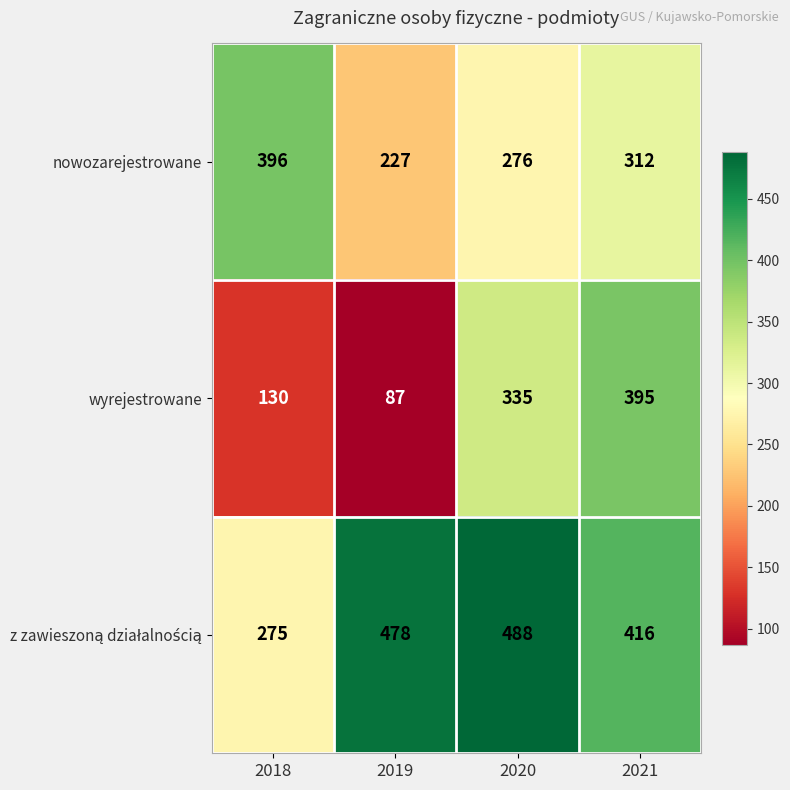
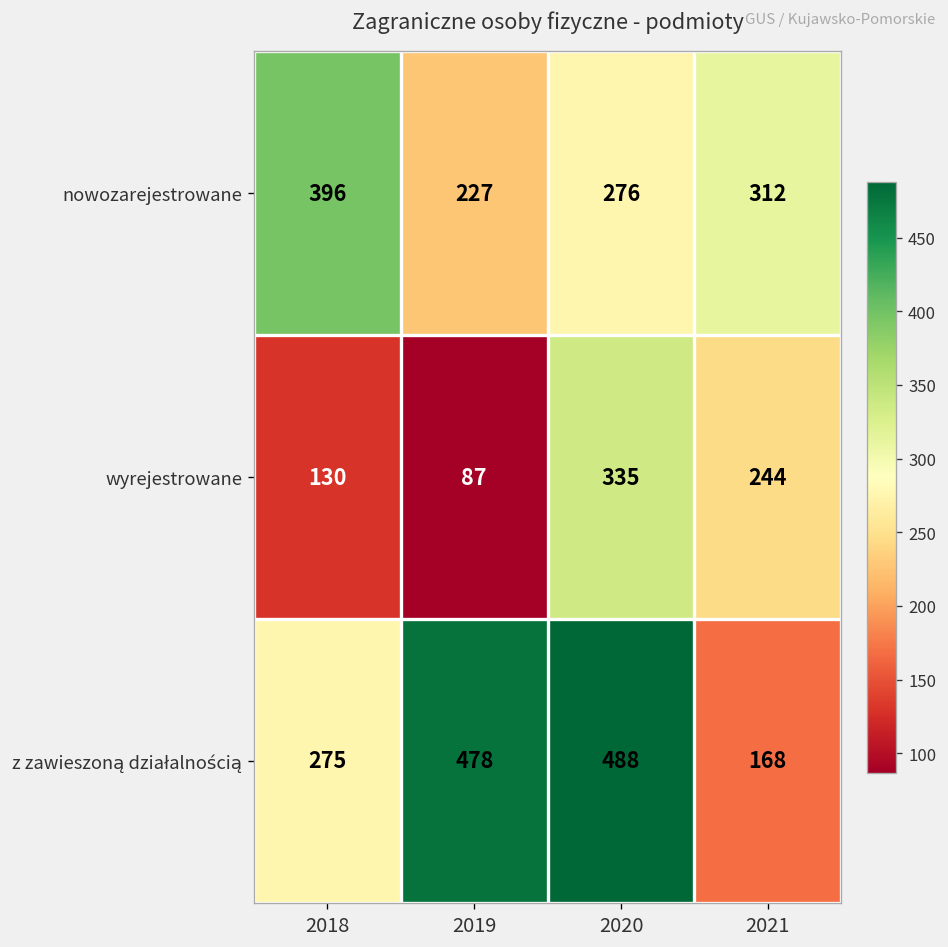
wyrejestrowane, 2021: 395 -> 244
z zawieszoną działalnością, 2021: 416 -> 168
